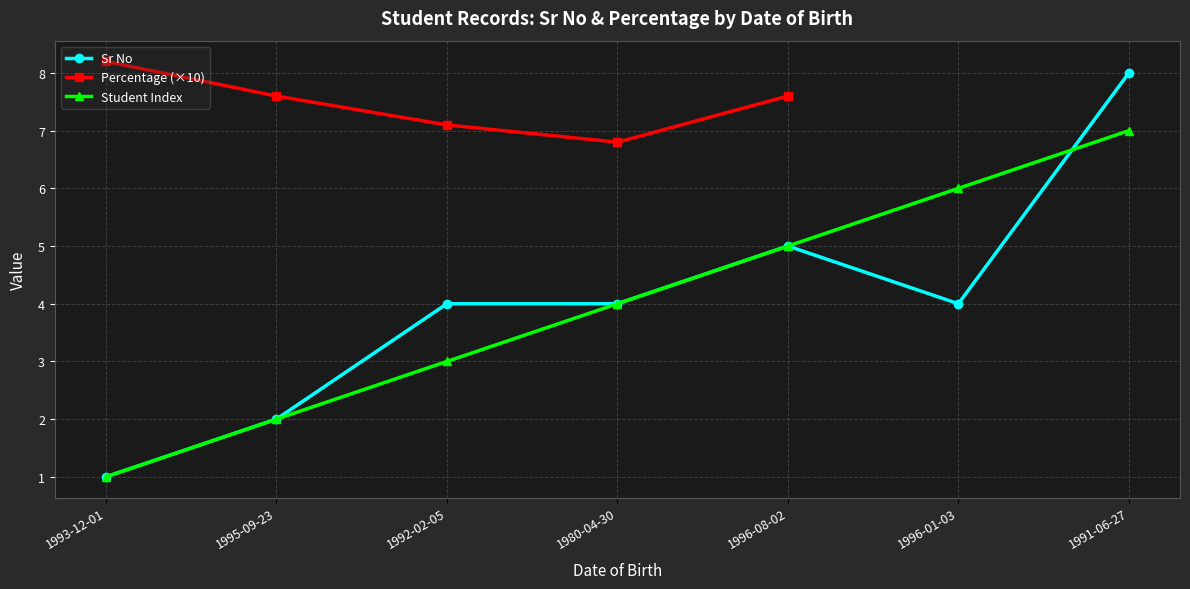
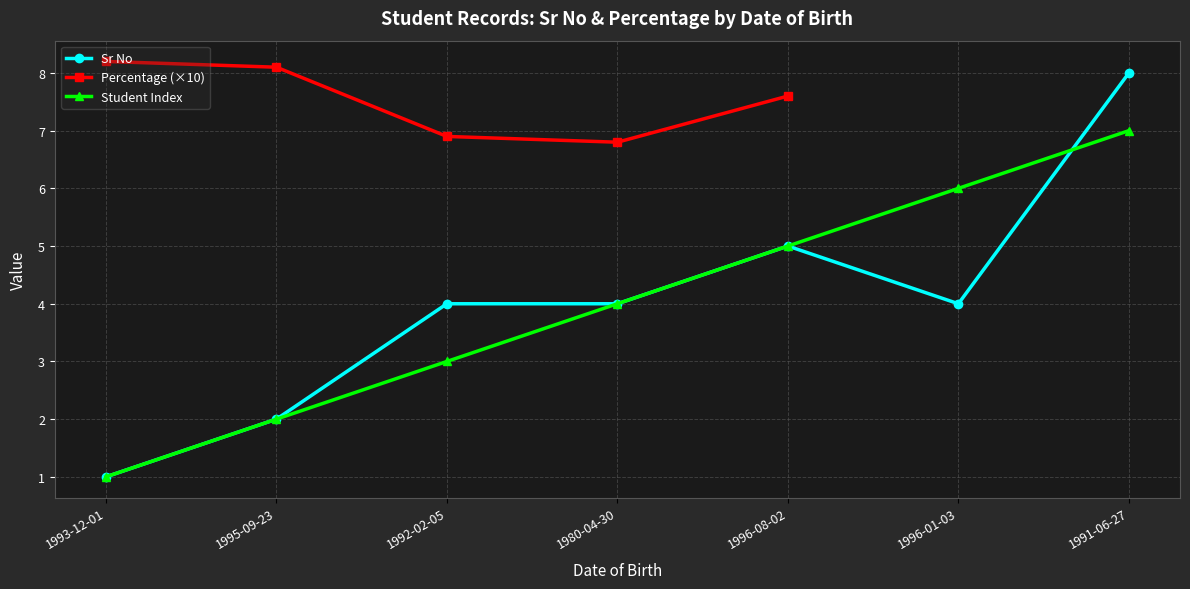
Percentage (×10), 1995-09-23: 7.6 -> 8.1
Percentage (×10), 1992-02-05: 7.1 -> 6.9
